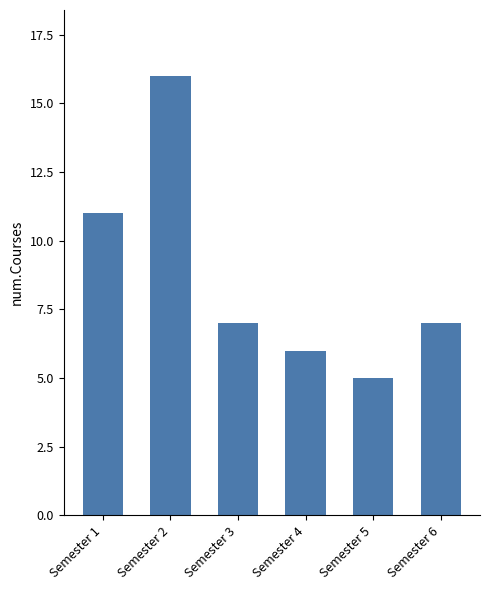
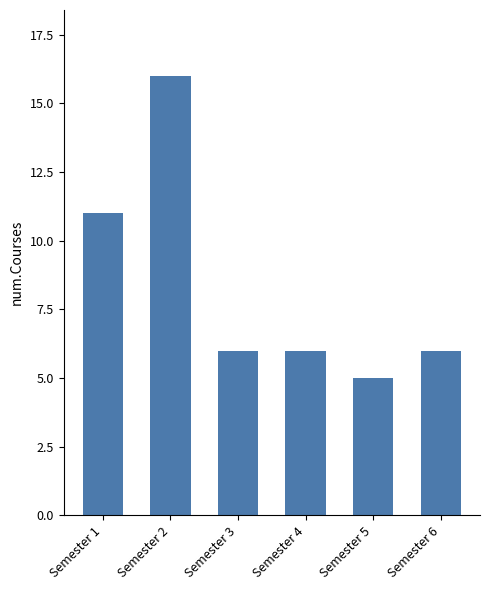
Semester 3: 7 -> 6
Semester 6: 7 -> 6
